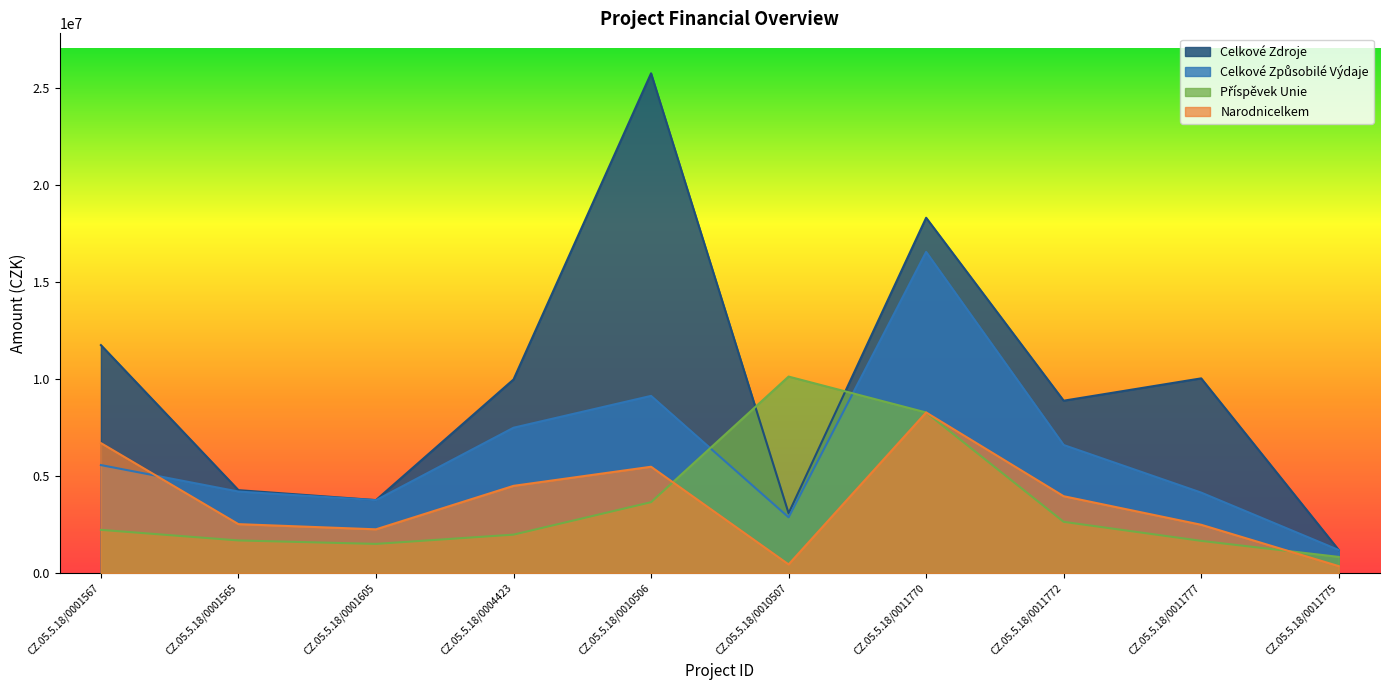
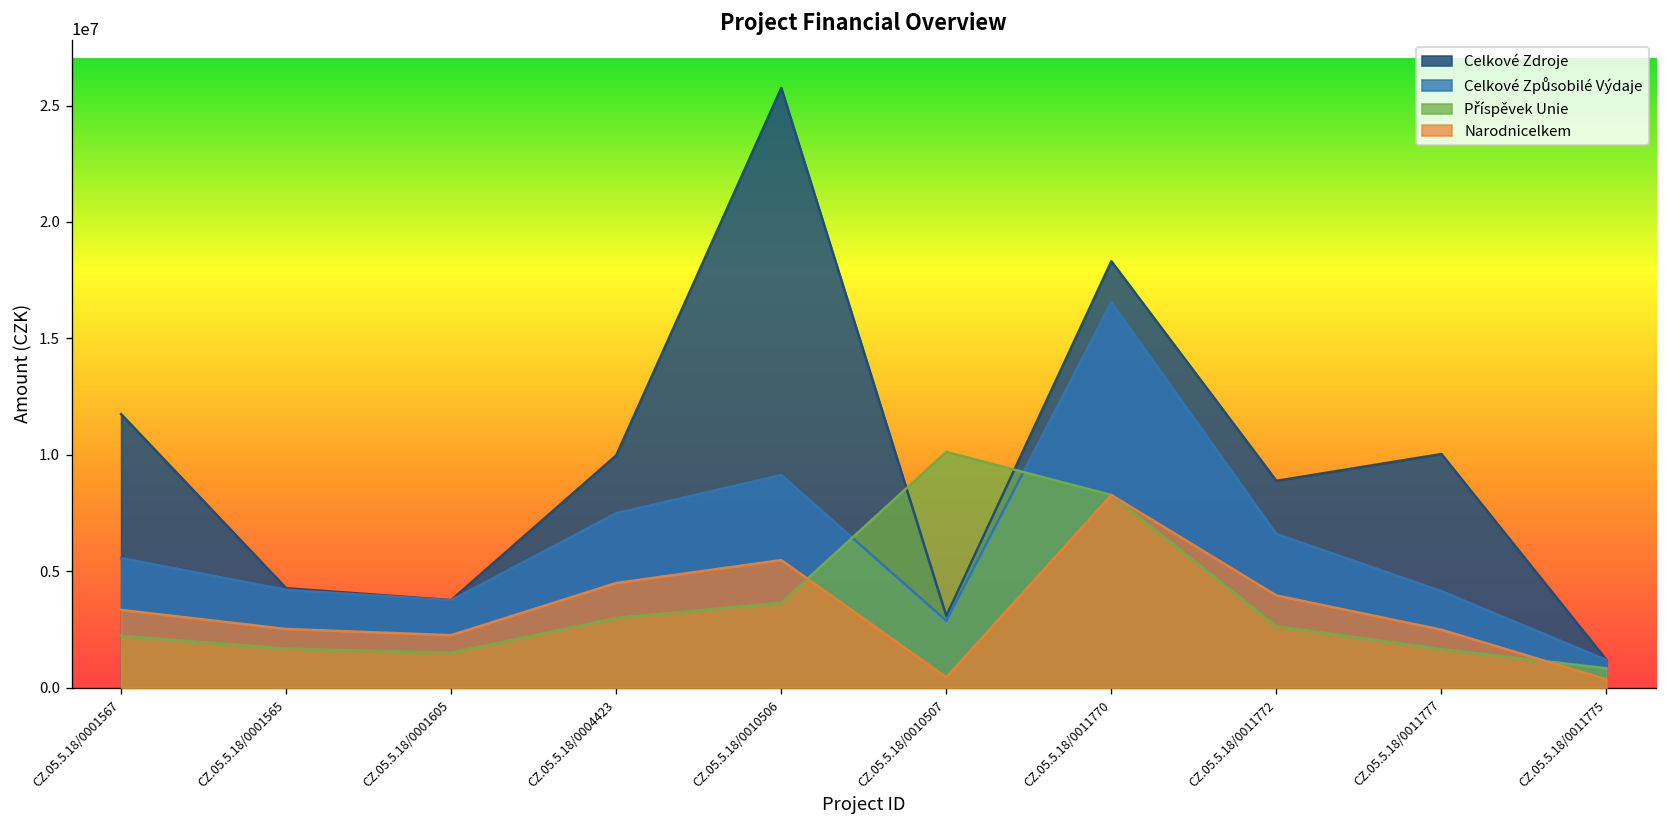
Narodnicelkem, CZ.05.5.18/0001567: 6700000 -> 3300000
Příspěvek Unie, CZ.05.5.18/0004423: 2000000 -> 3000000
